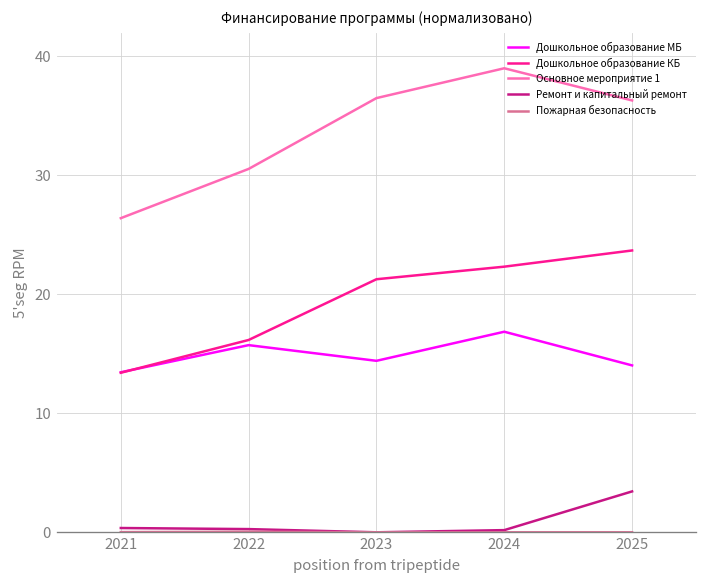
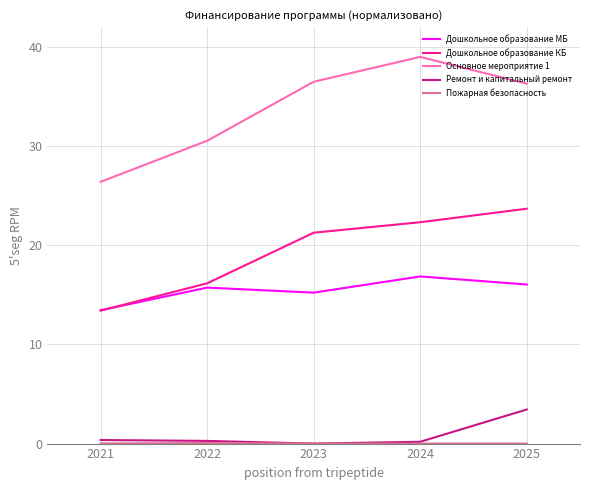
Дошкольное образование МБ, 2023: 14 -> 15
Дошкольное образование МБ, 2025: 14 -> 16
